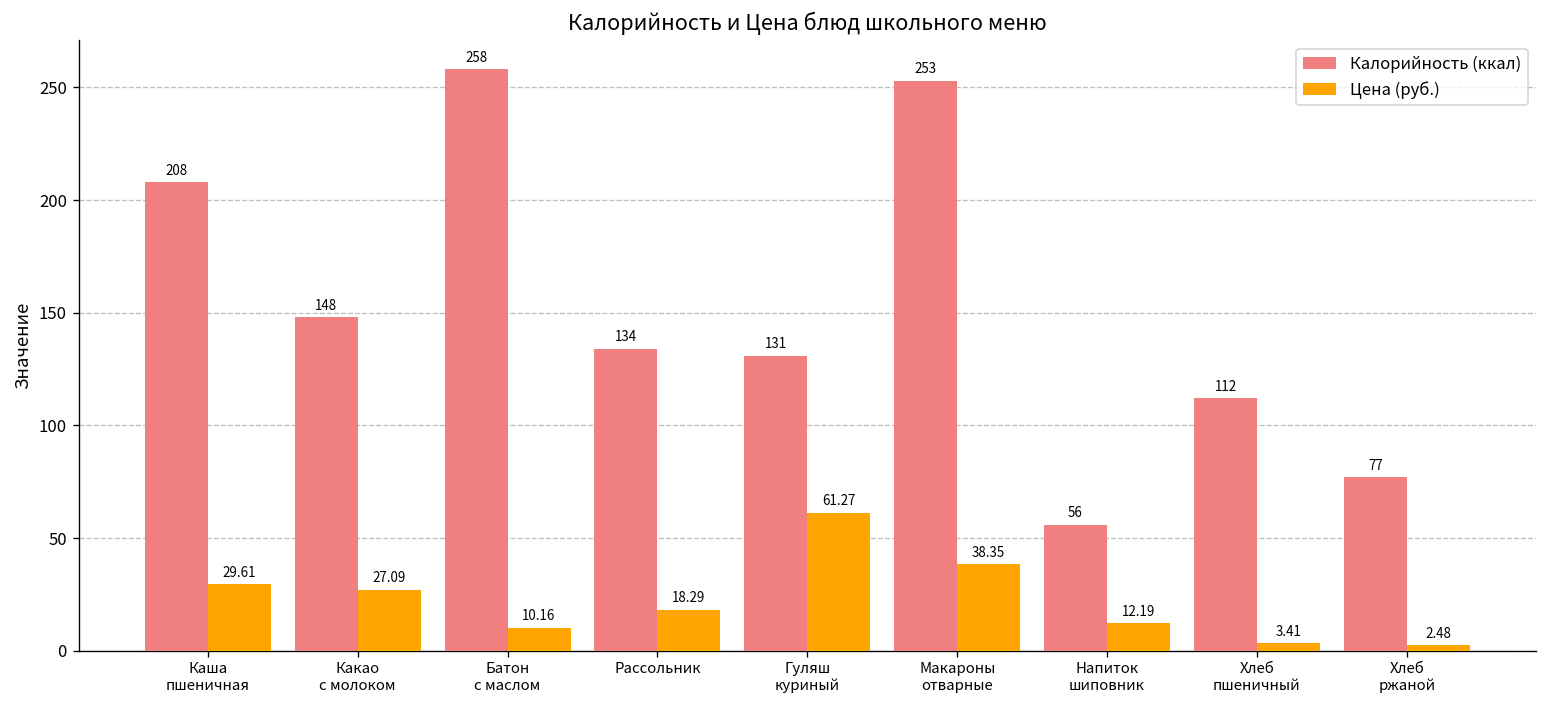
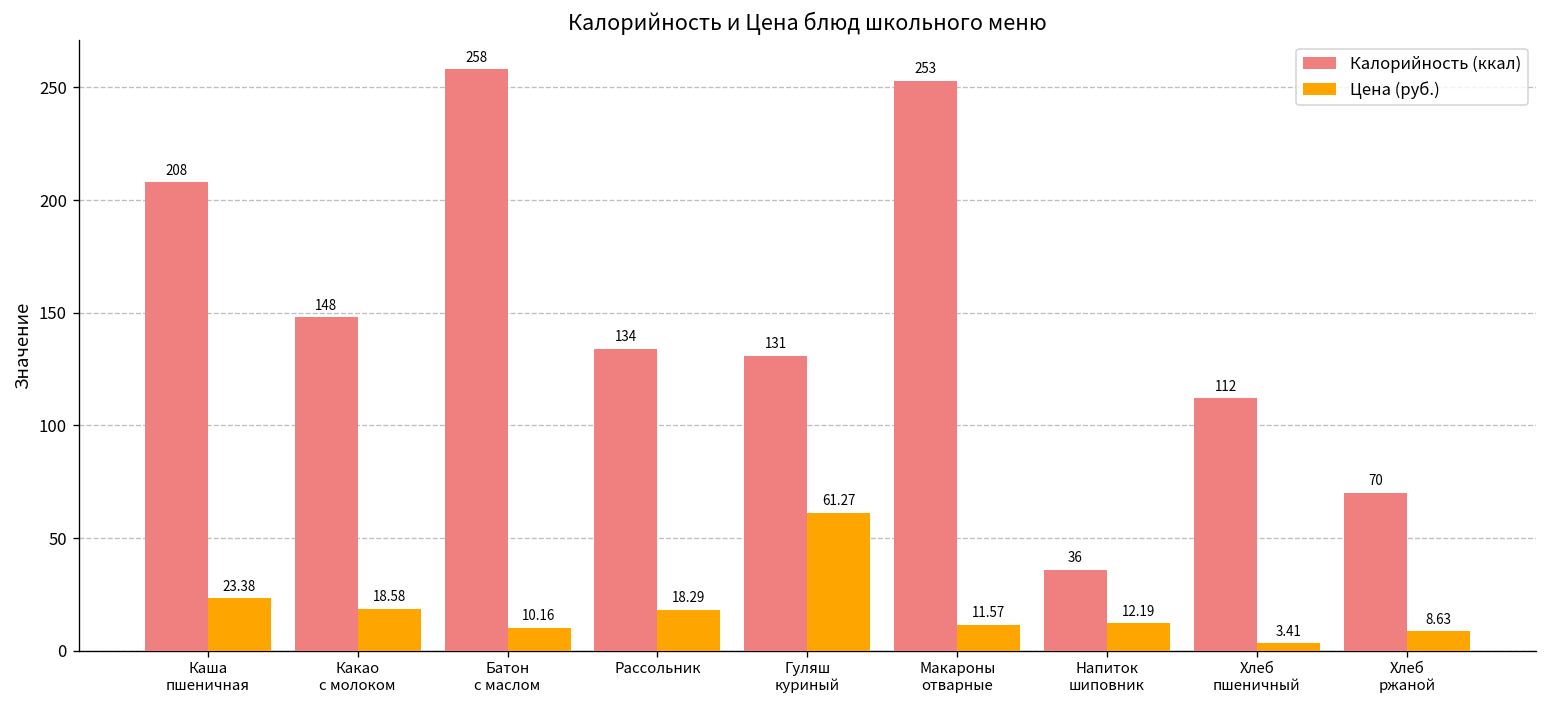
Цена (руб.), Каша пшеничная: 29.61 -> 23.38
Цена (руб.), Какао с молоком: 27.09 -> 18.58
Цена (руб.), Макароны отварные: 38.35 -> 11.57
Калорийность (ккал), Напиток шиповник: 56 -> 36
Калорийность (ккал), Хлеб ржаной: 77 -> 70
Цена (руб.), Хлеб ржаной: 2.48 -> 8.63
